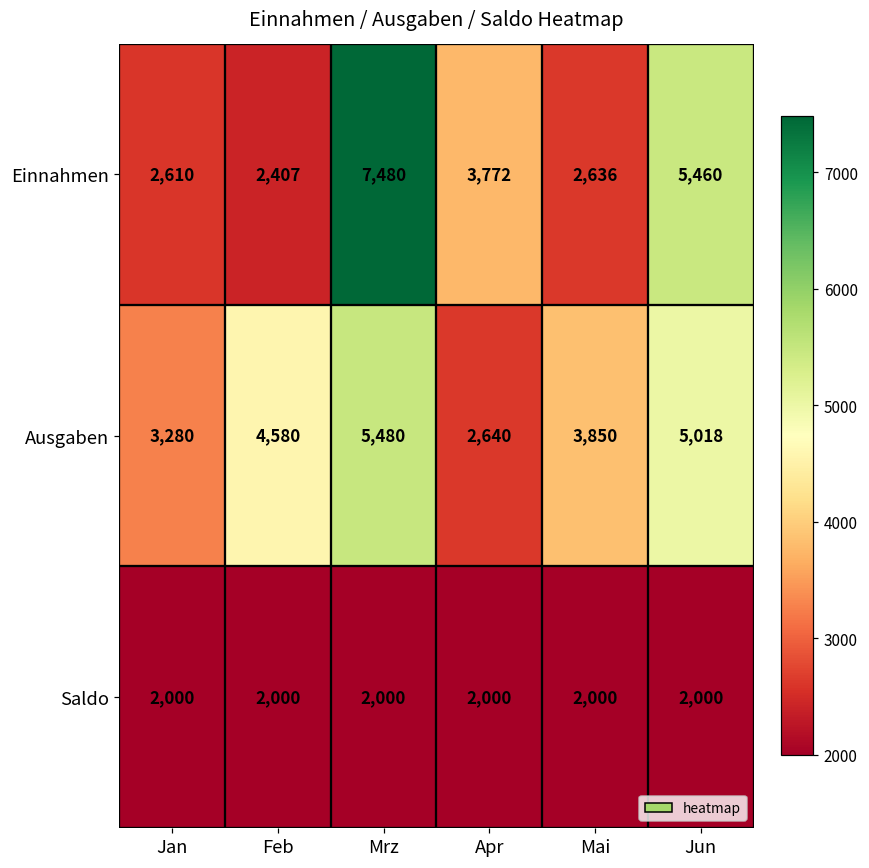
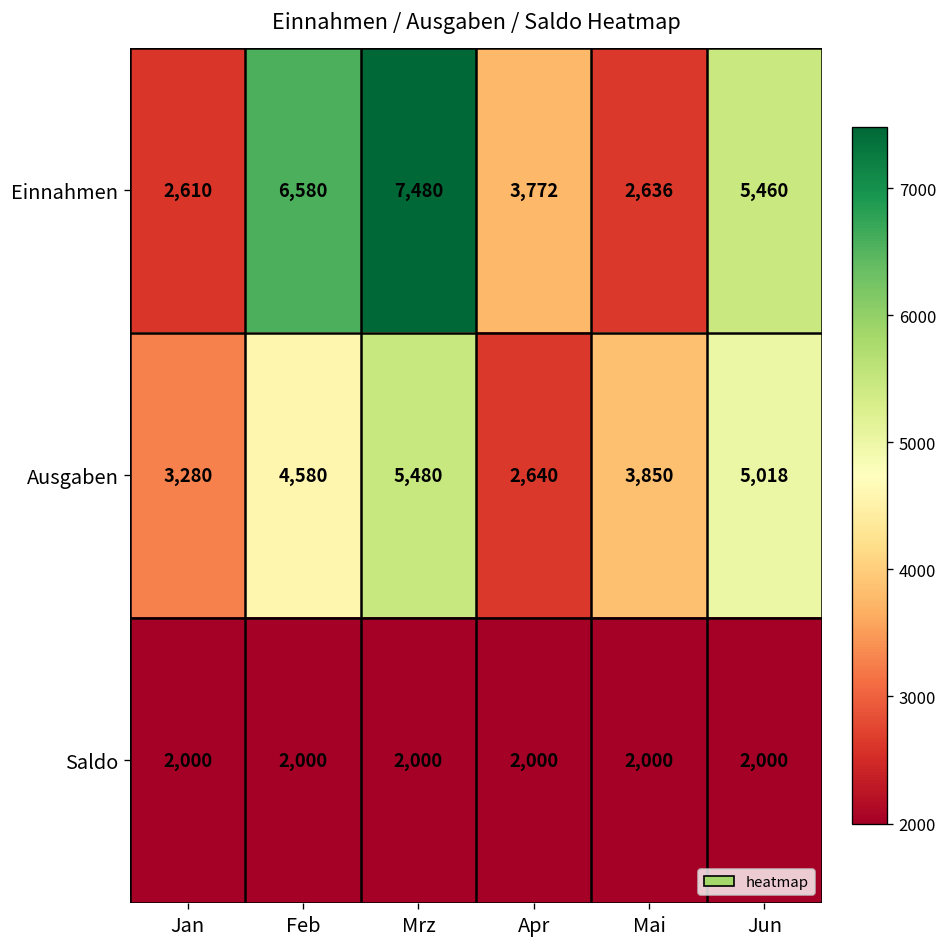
Einnahmen, Feb: 2,407 -> 6,580
